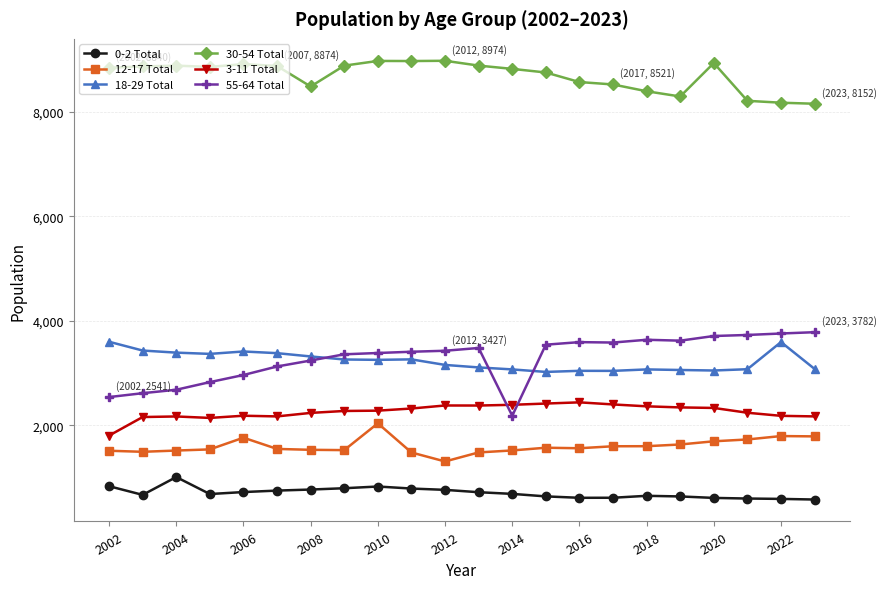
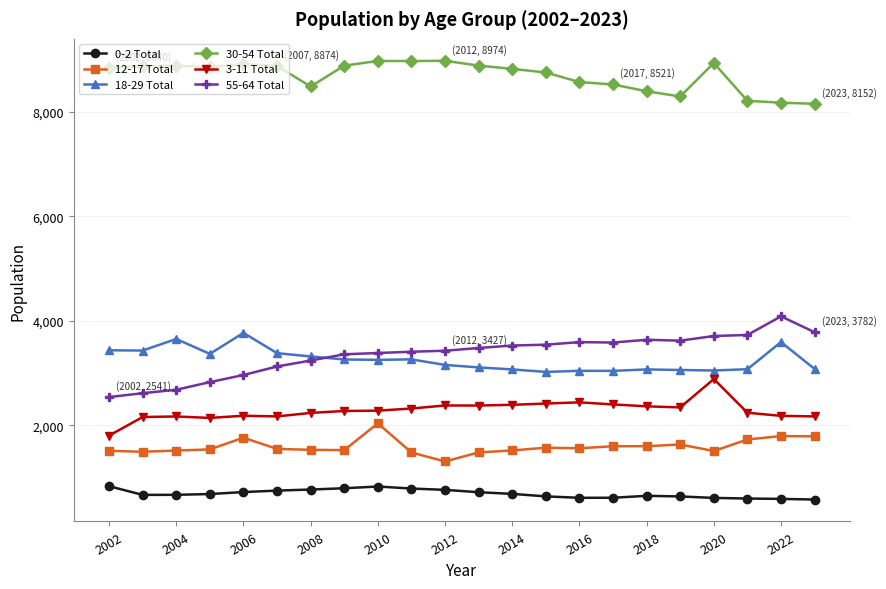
18-29 Total, 2002: 3,600 -> 3,400
0-2 Total, 2004: 1,000 -> 700
18-29 Total, 2004: 3,400 -> 3,700
18-29 Total, 2006: 3,400 -> 3,800
55-64 Total, 2014: 2,200 -> 3,500
12-17 Total, 2020: 1,700 -> 1,500
3-11 Total, 2020: 2,300 -> 2,900
55-64 Total, 2022: 3,800 -> 4,100
